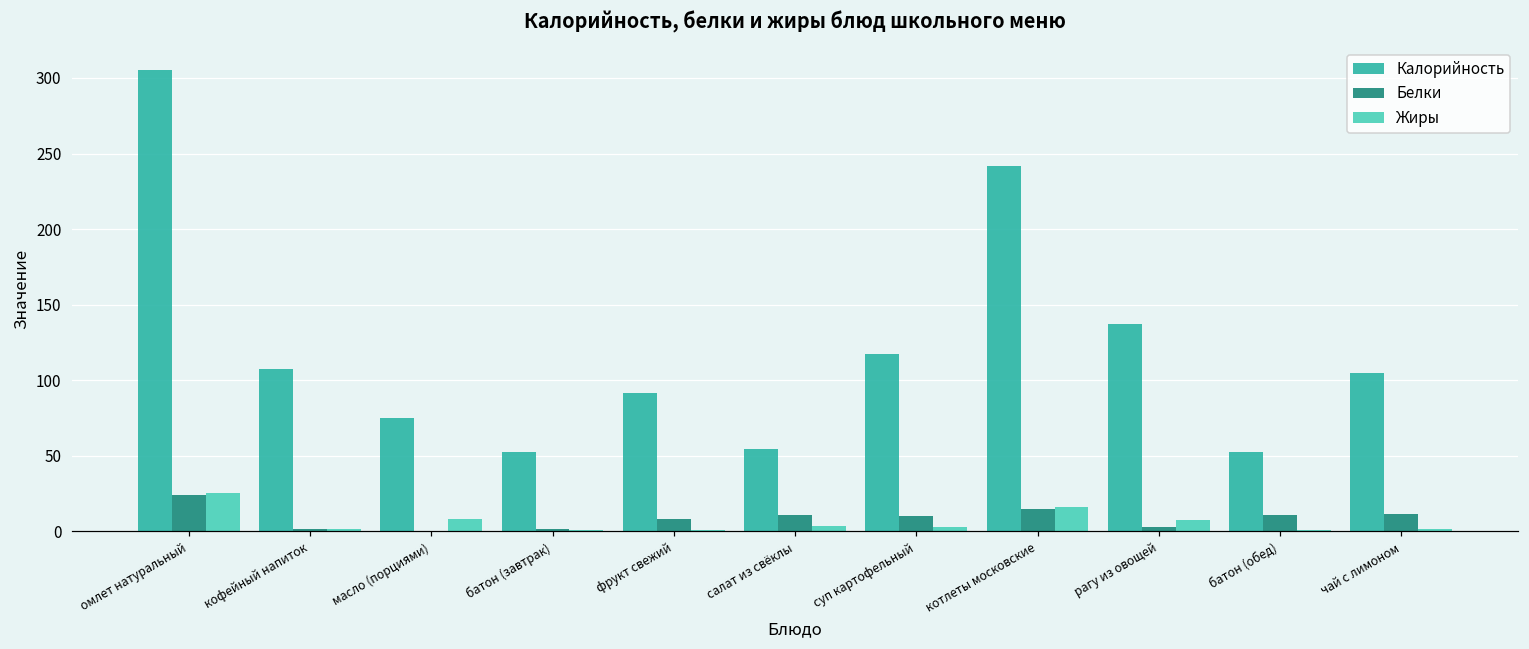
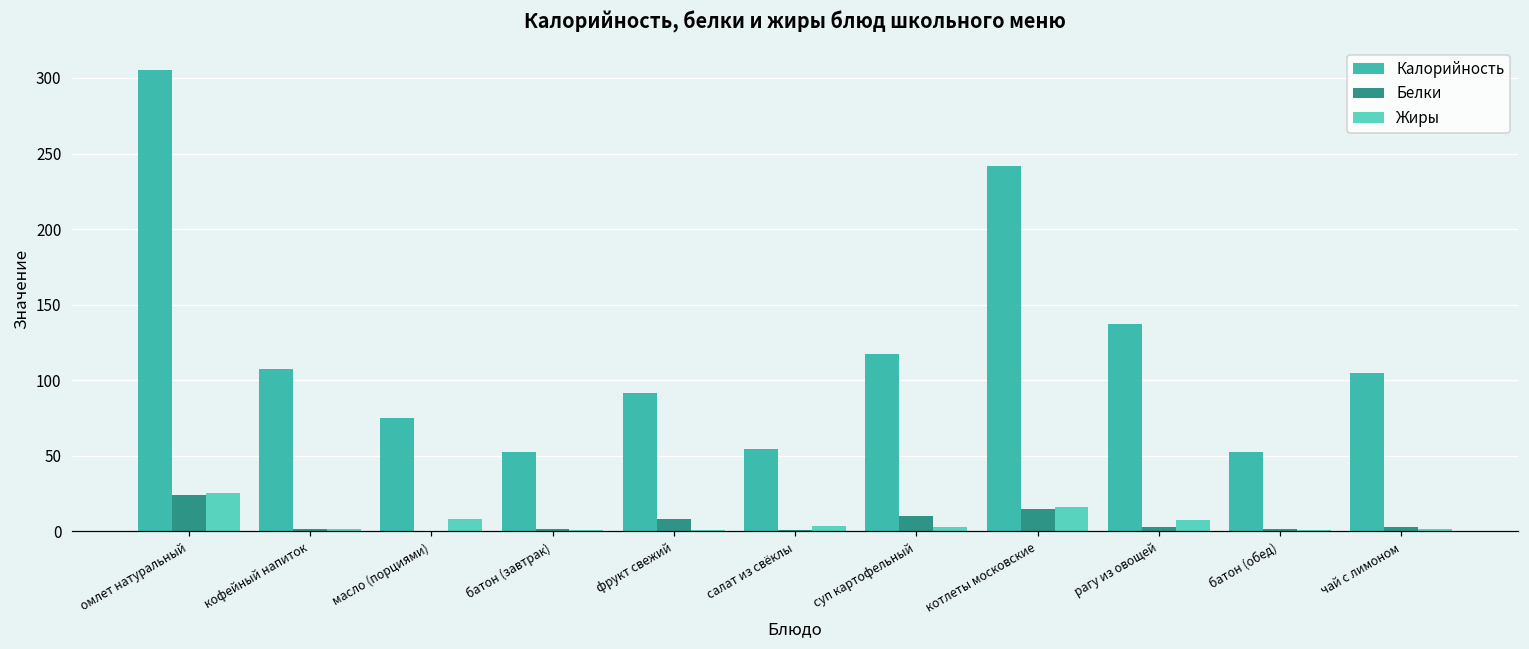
Белки, салат из свёклы: 11 -> 1
Белки, батон (обед): 11 -> 2
Белки, чай с лимоном: 12 -> 3
